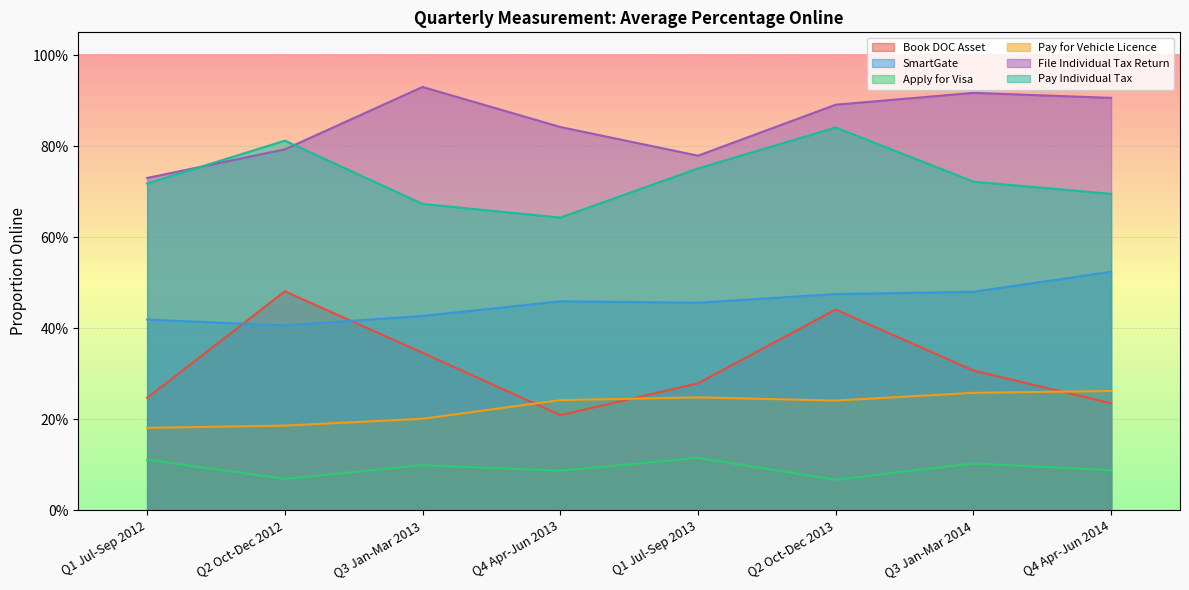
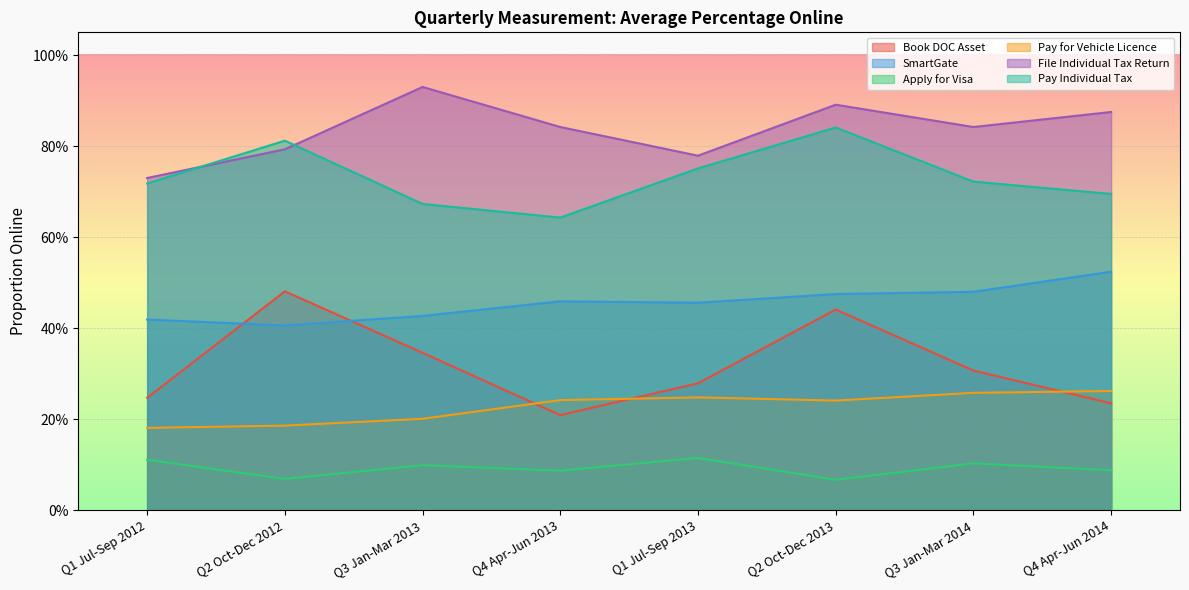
File Individual Tax Return, Q3 Jan-Mar 2014: 92% -> 84%
File Individual Tax Return, Q4 Apr-Jun 2014: 91% -> 88%
